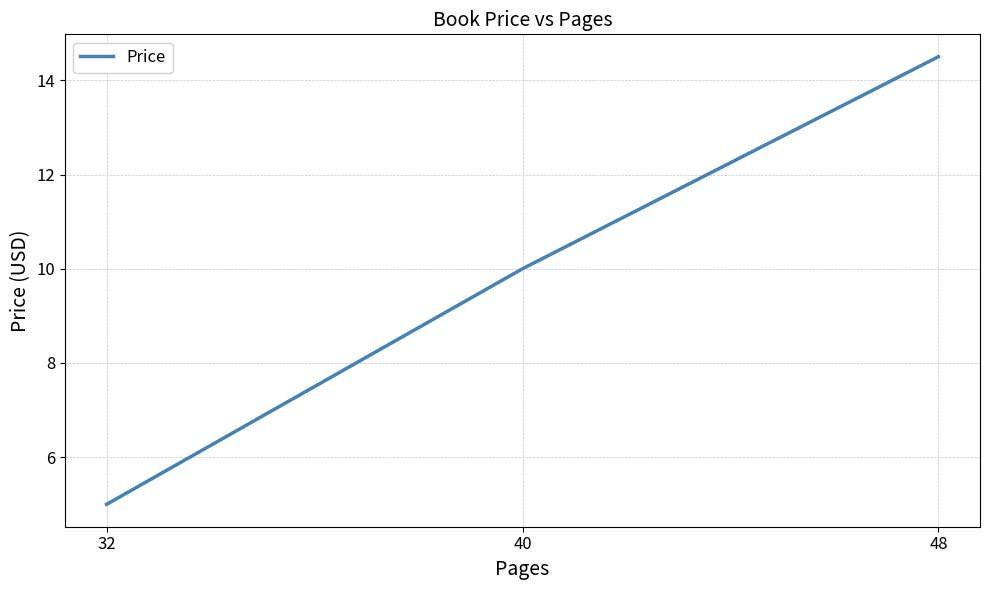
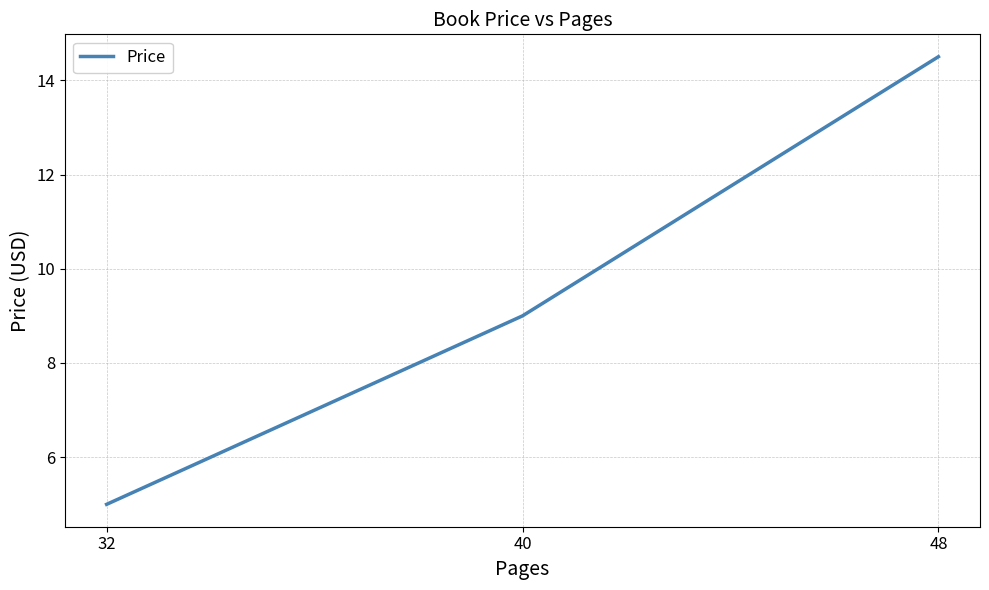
40: 10 -> 9
